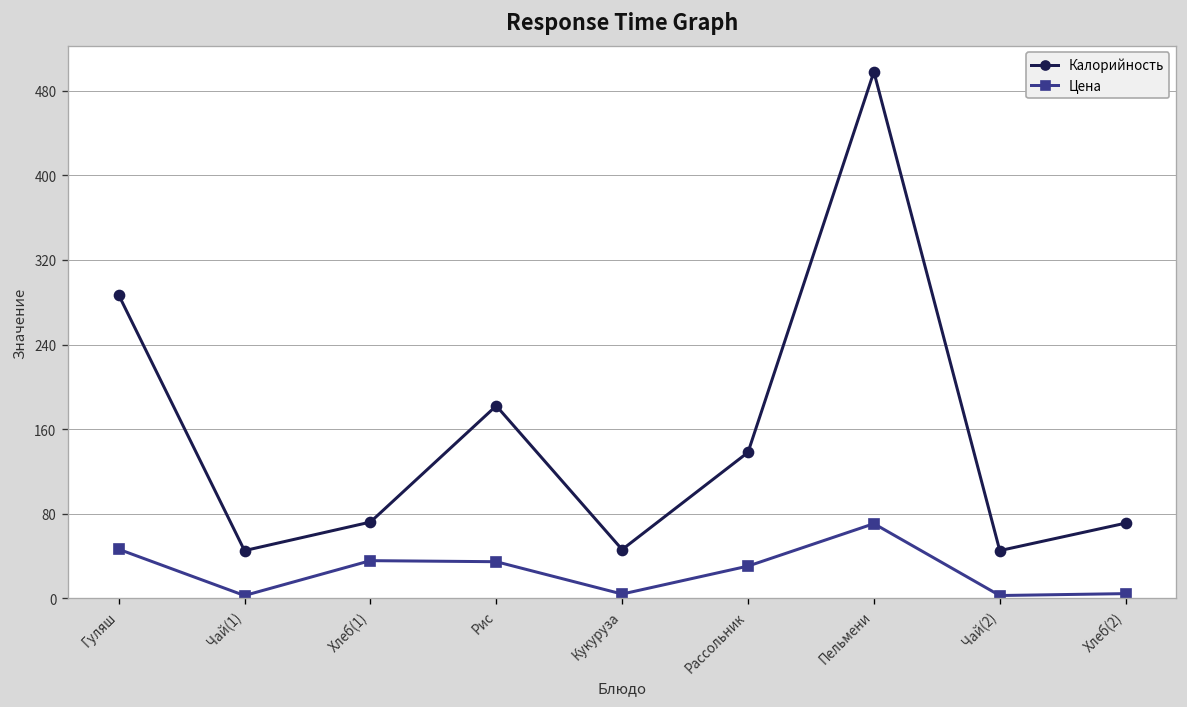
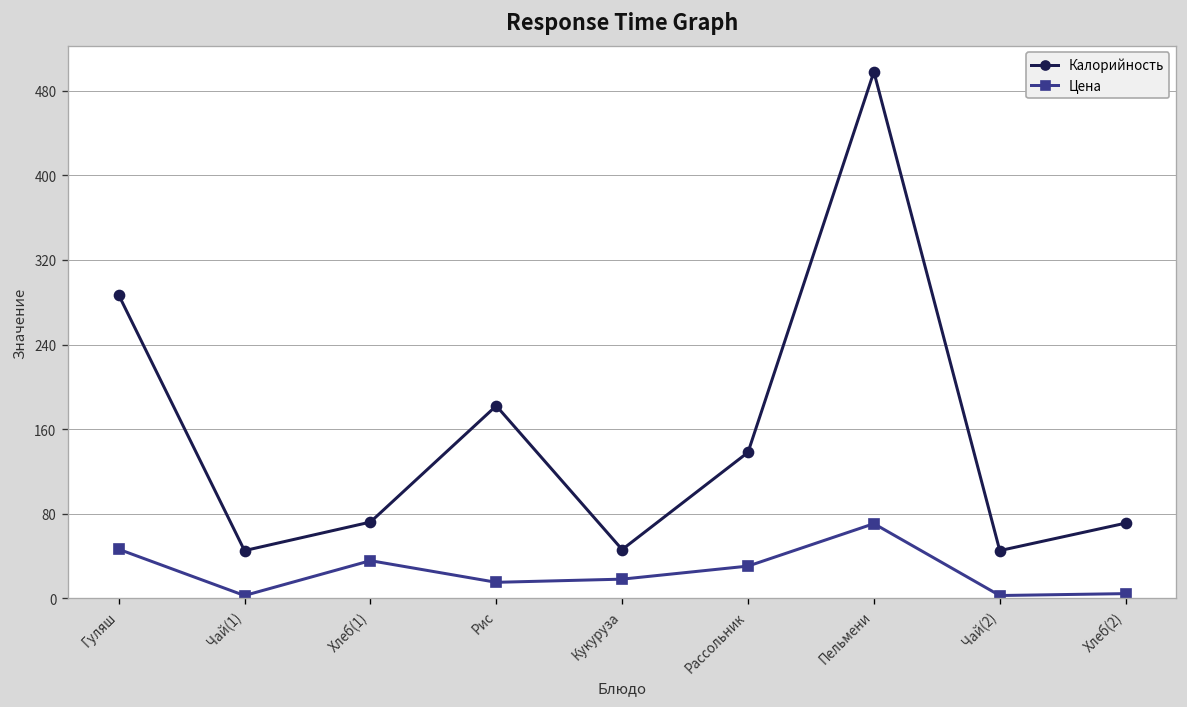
Цена, Рис: 30 -> 20
Цена, Кукуруза: 0 -> 20
